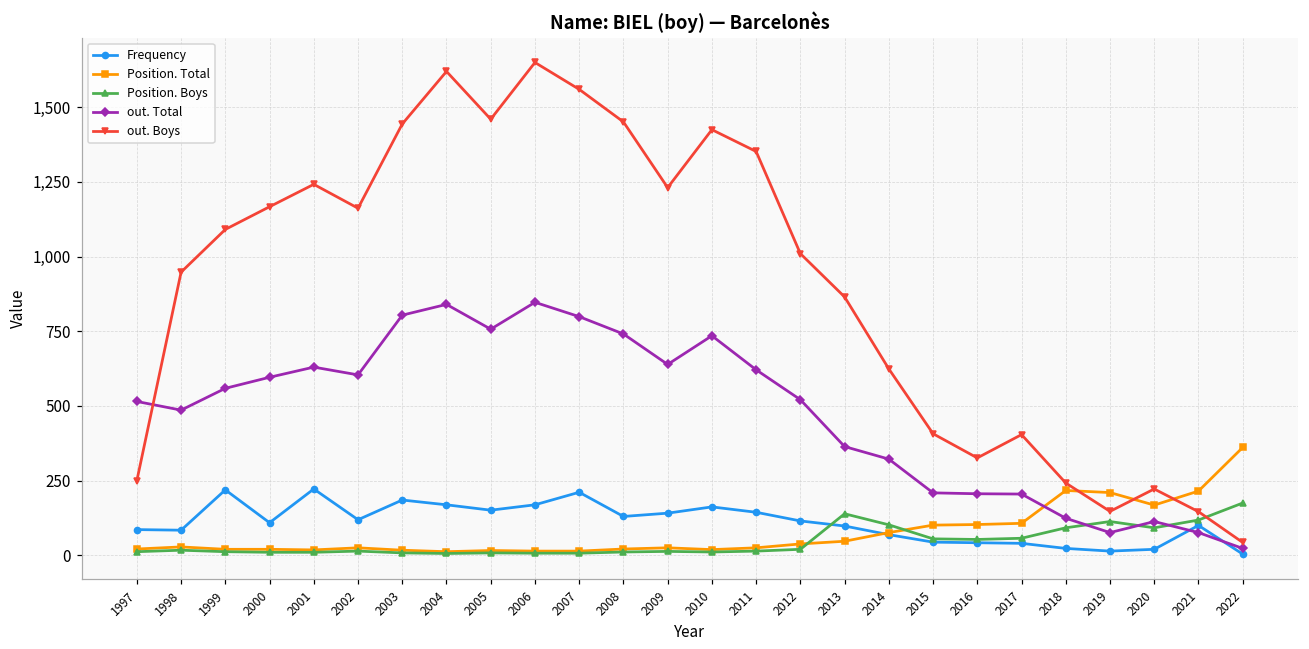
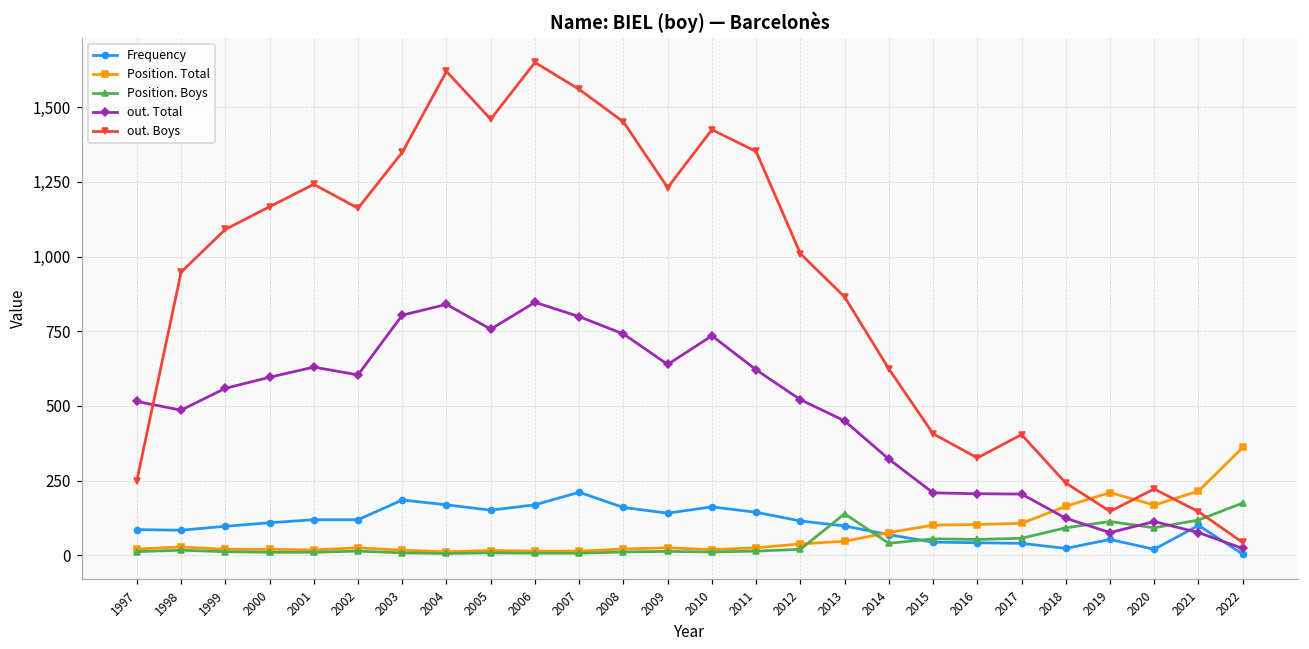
Frequency, 1999: 220 -> 100
Frequency, 2001: 220 -> 120
out. Boys, 2003: 1,440 -> 1,350
Frequency, 2008: 130 -> 160
out. Total, 2013: 360 -> 450
Position. Boys, 2014: 100 -> 40
Position. Total, 2018: 220 -> 160
Frequency, 2019: 10 -> 50
